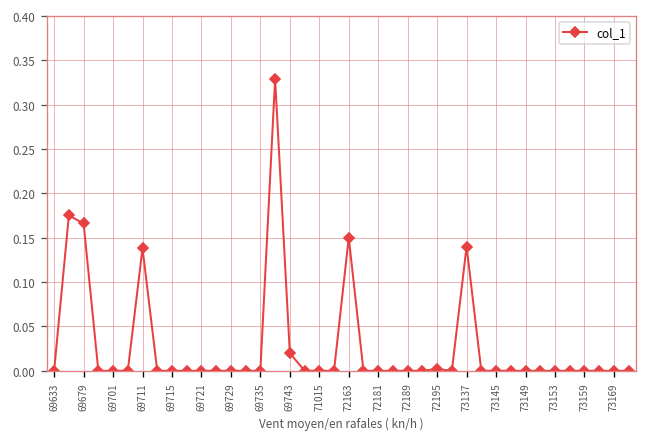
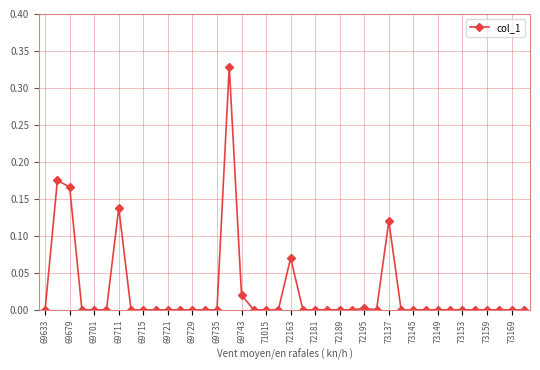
72163: 0.15 -> 0.07
73137: 0.14 -> 0.12
